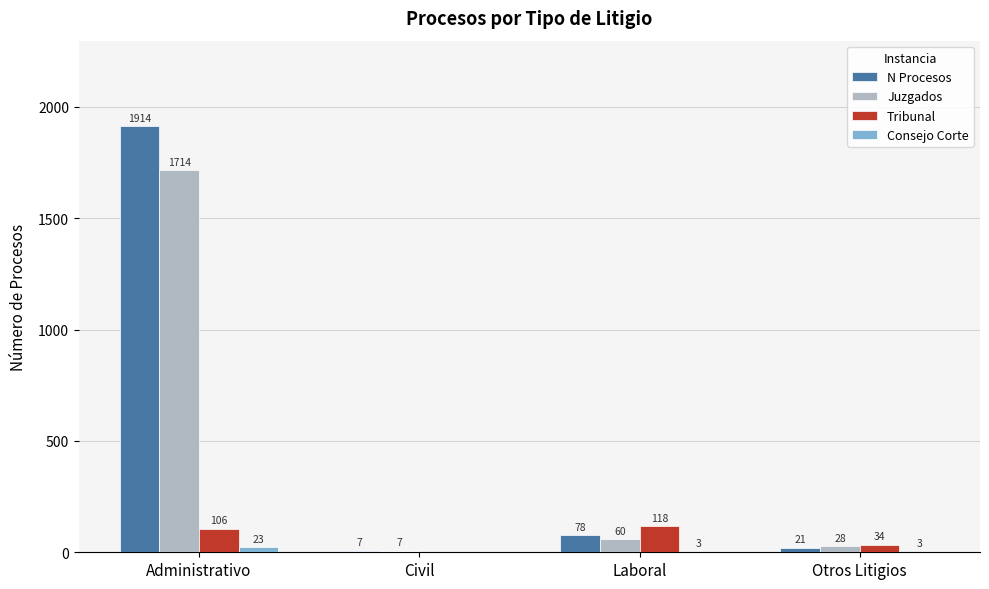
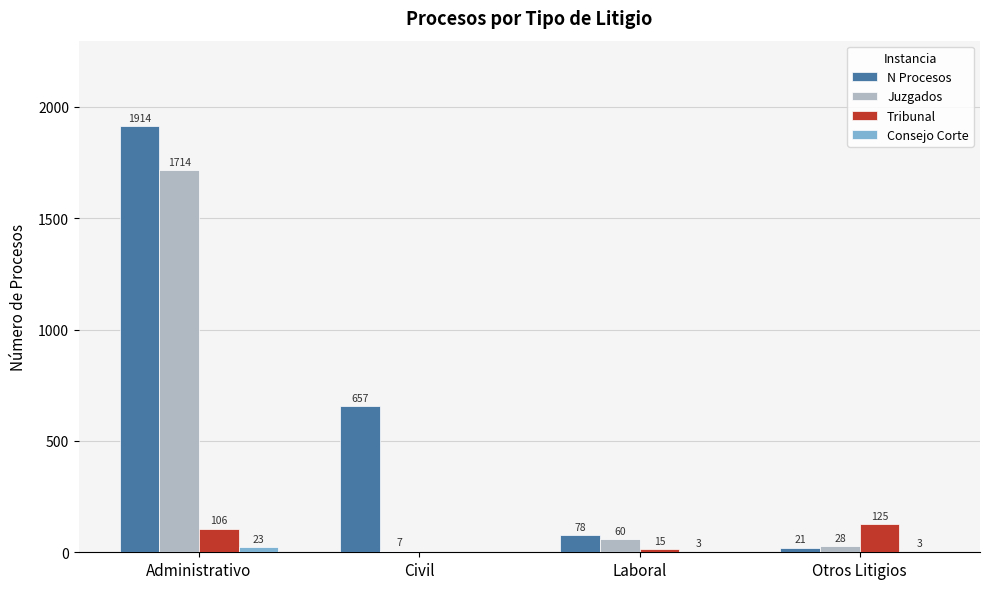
N Procesos, Civil: 7 -> 657
Tribunal, Laboral: 118 -> 15
Tribunal, Otros Litigios: 34 -> 125
